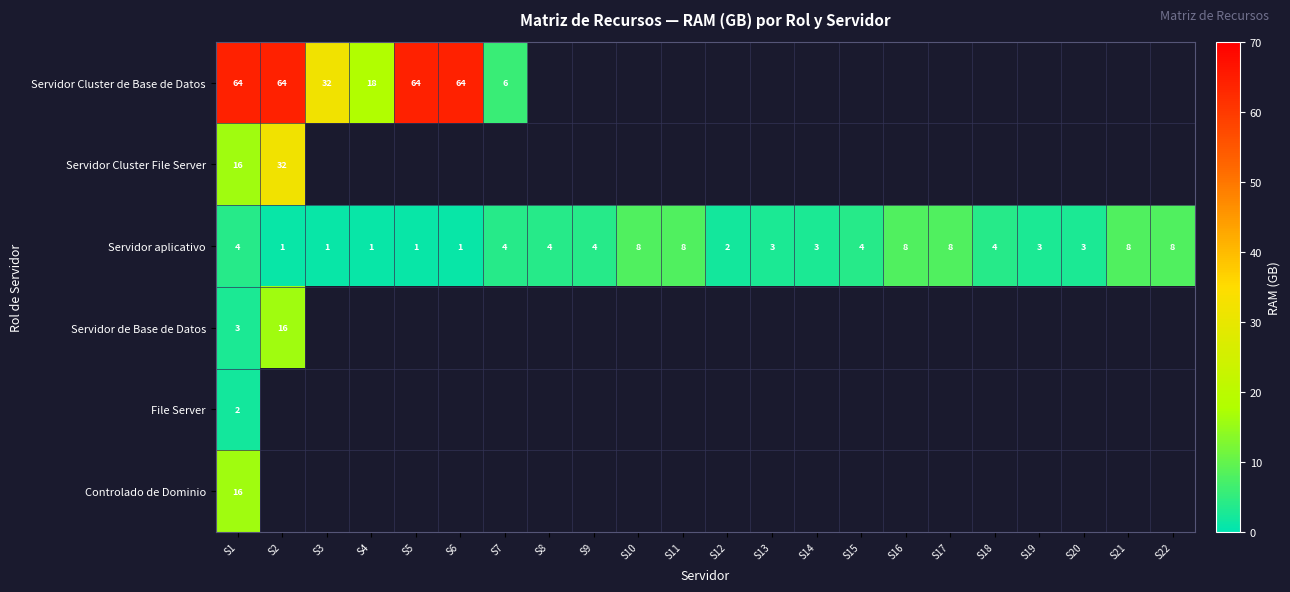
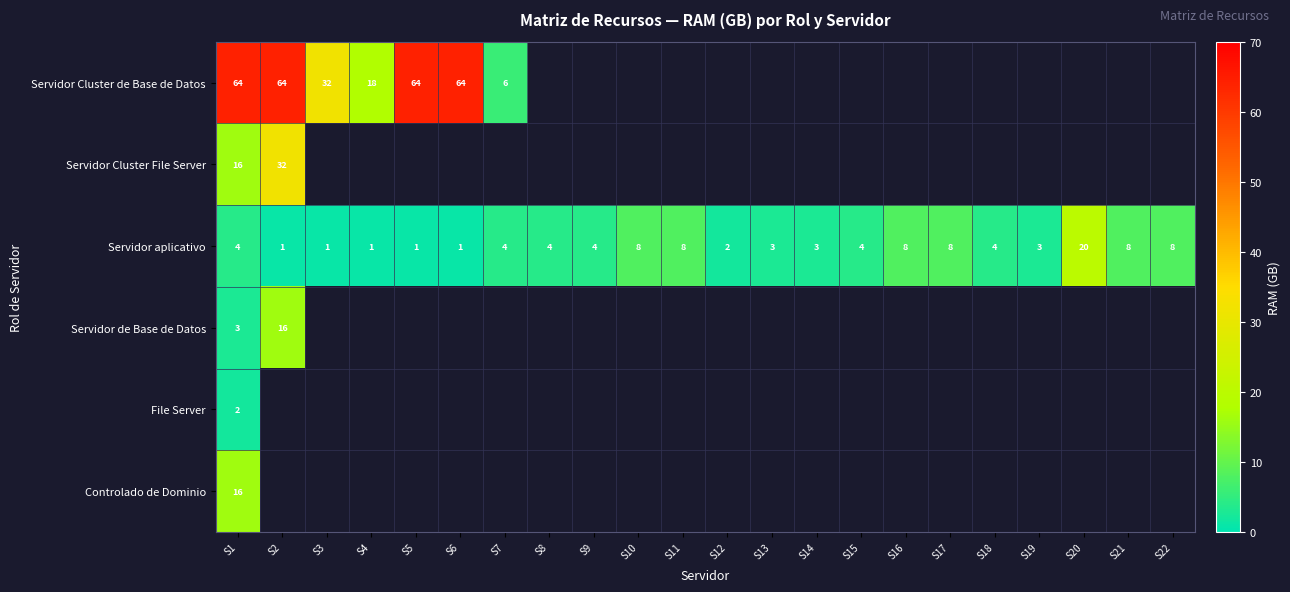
Servidor aplicativo, S20: 3 -> 20
